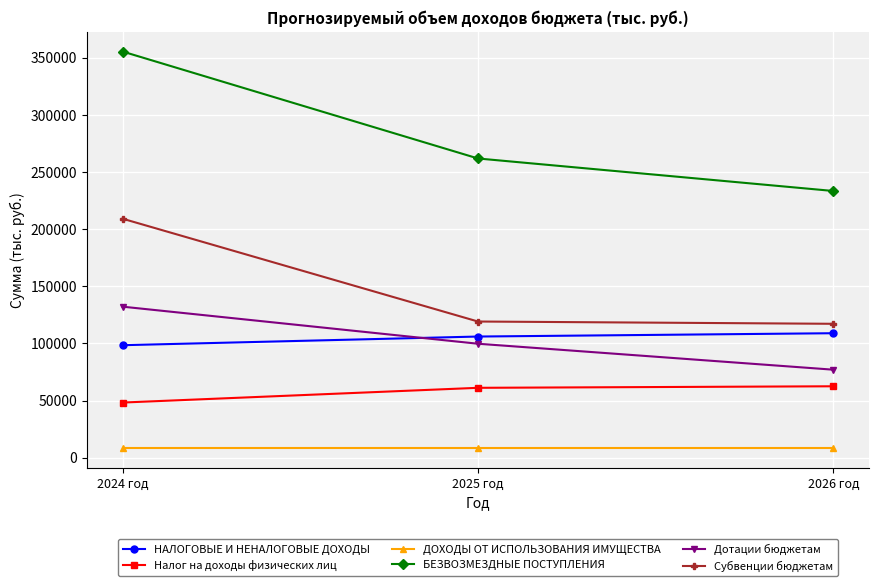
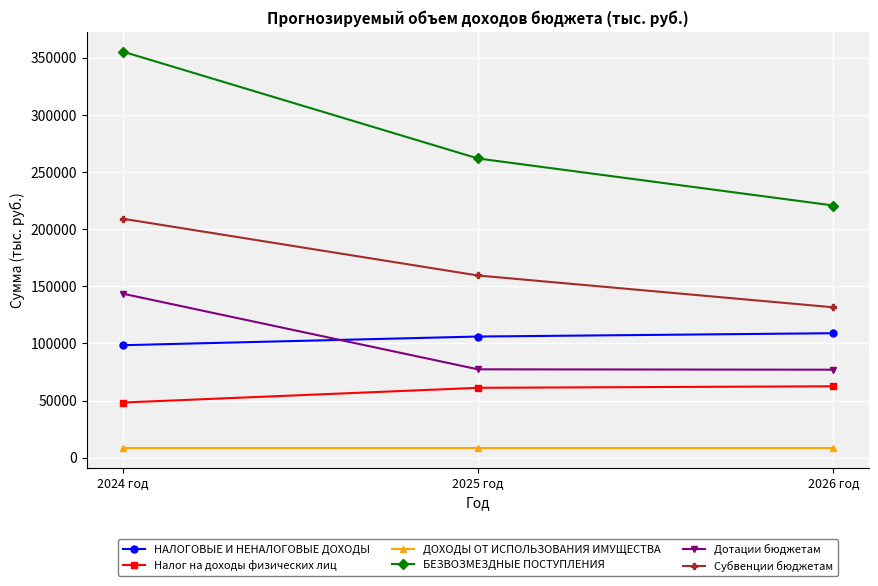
Дотации бюджетам, 2024 год: 132000 -> 144000
Дотации бюджетам, 2025 год: 100000 -> 77000
Субвенции бюджетам, 2025 год: 119000 -> 159000
БЕЗВОЗМЕЗДНЫЕ ПОСТУПЛЕНИЯ, 2026 год: 233000 -> 221000
Субвенции бюджетам, 2026 год: 117000 -> 132000
